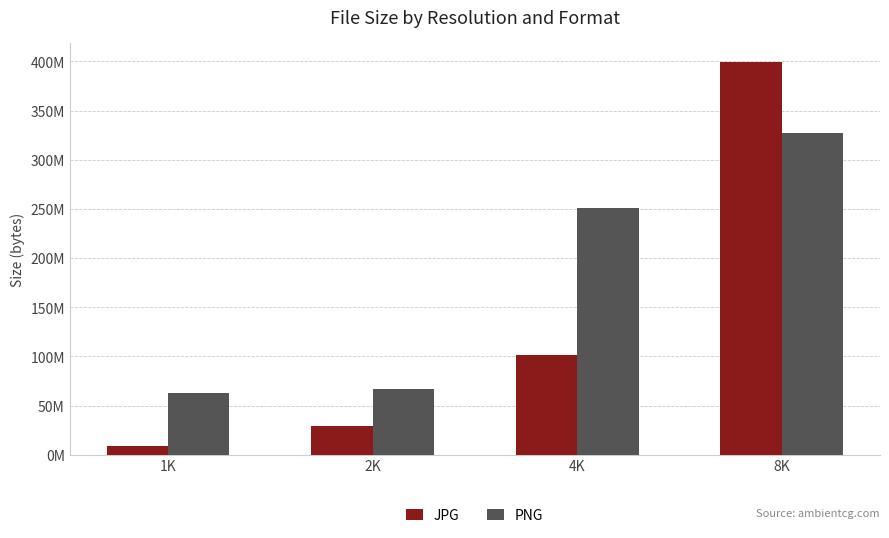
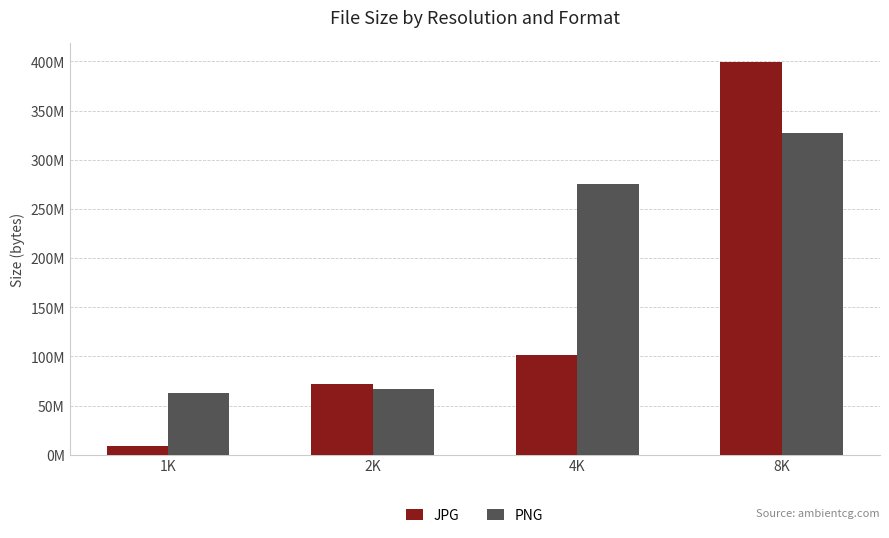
JPG, 2K: 30000000 -> 70000000
PNG, 4K: 250000000 -> 280000000
